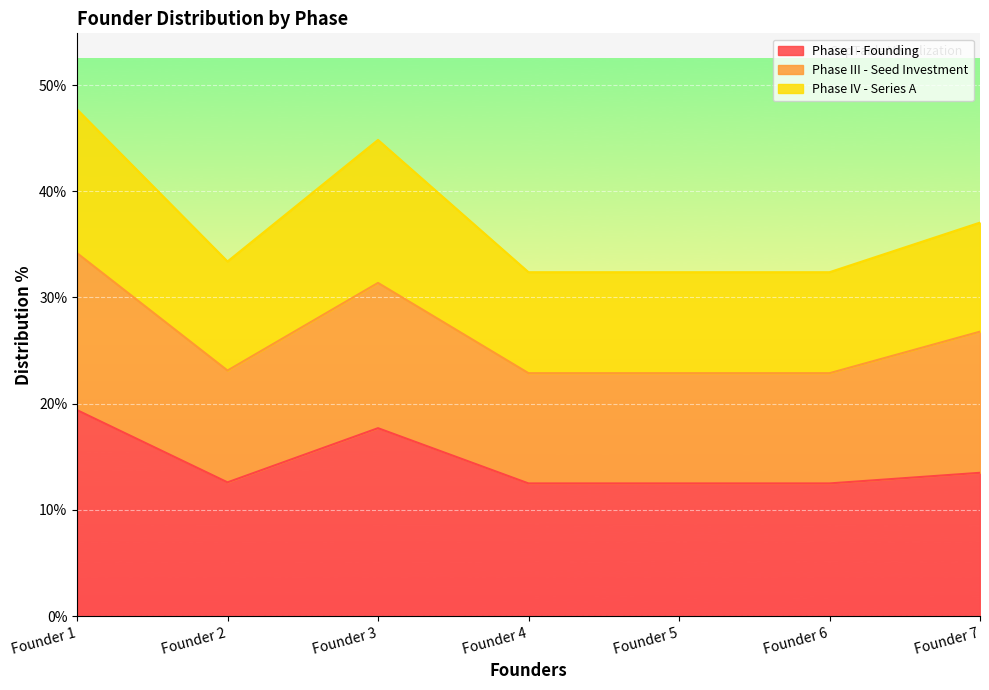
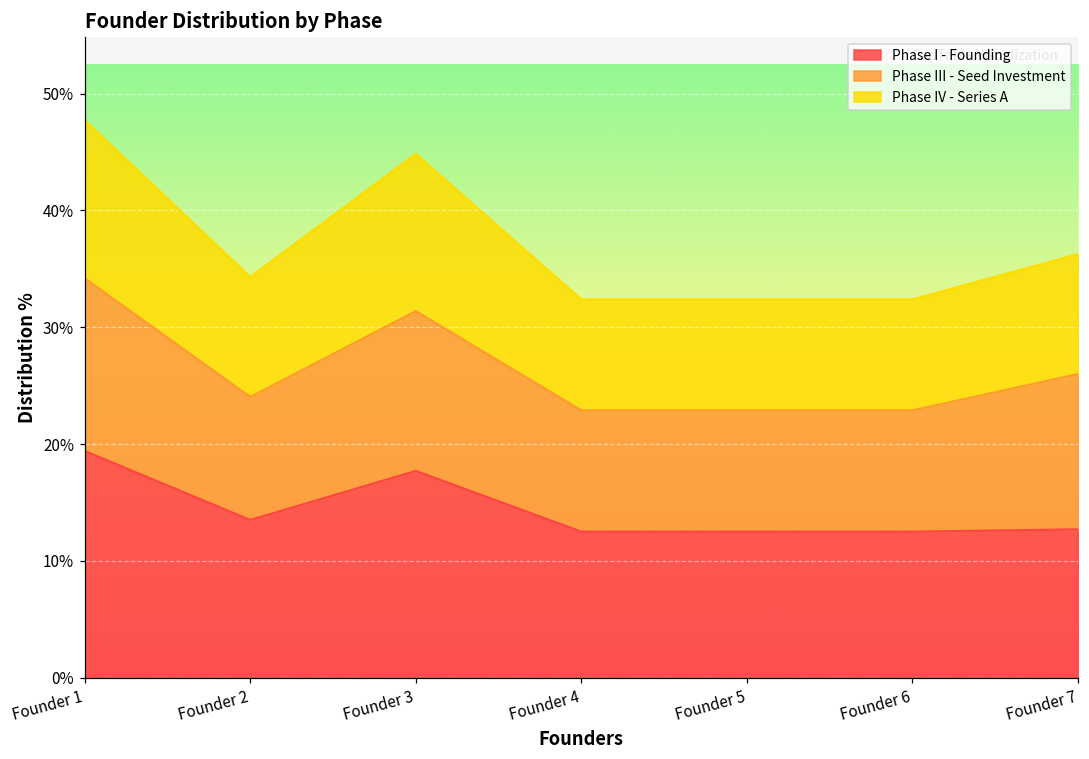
Phase I - Founding, Founder 2: 12.6% -> 13.5%
Phase I - Founding, Founder 7: 13.5% -> 12.7%
